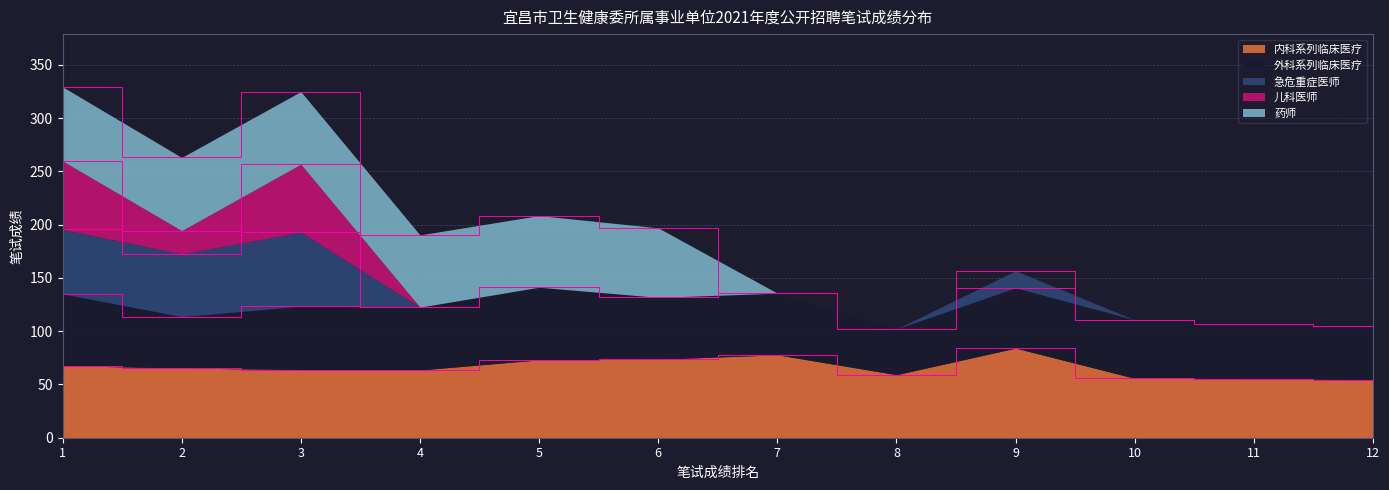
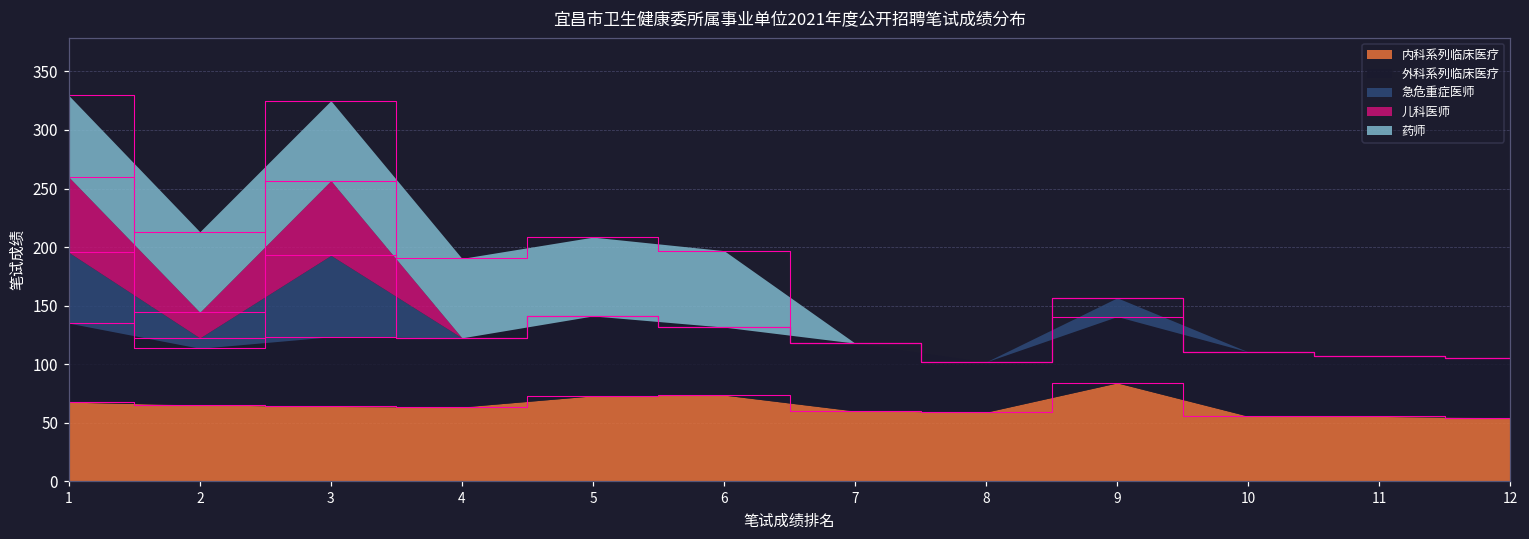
急危重症医师, 2: 59 -> 9
内科系列临床医疗, 7: 78 -> 60
